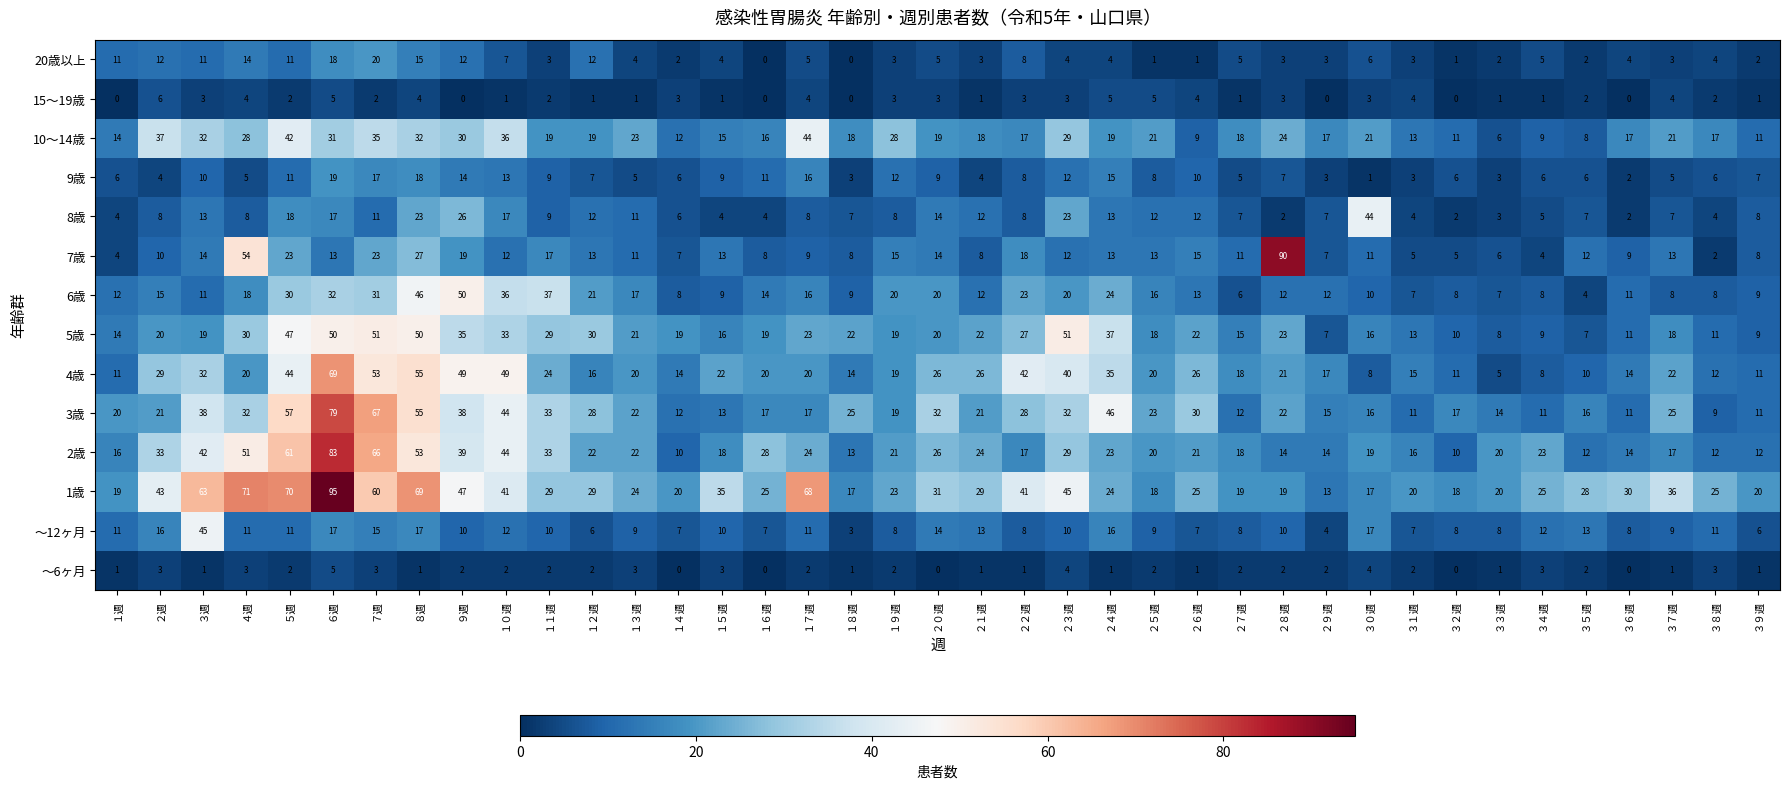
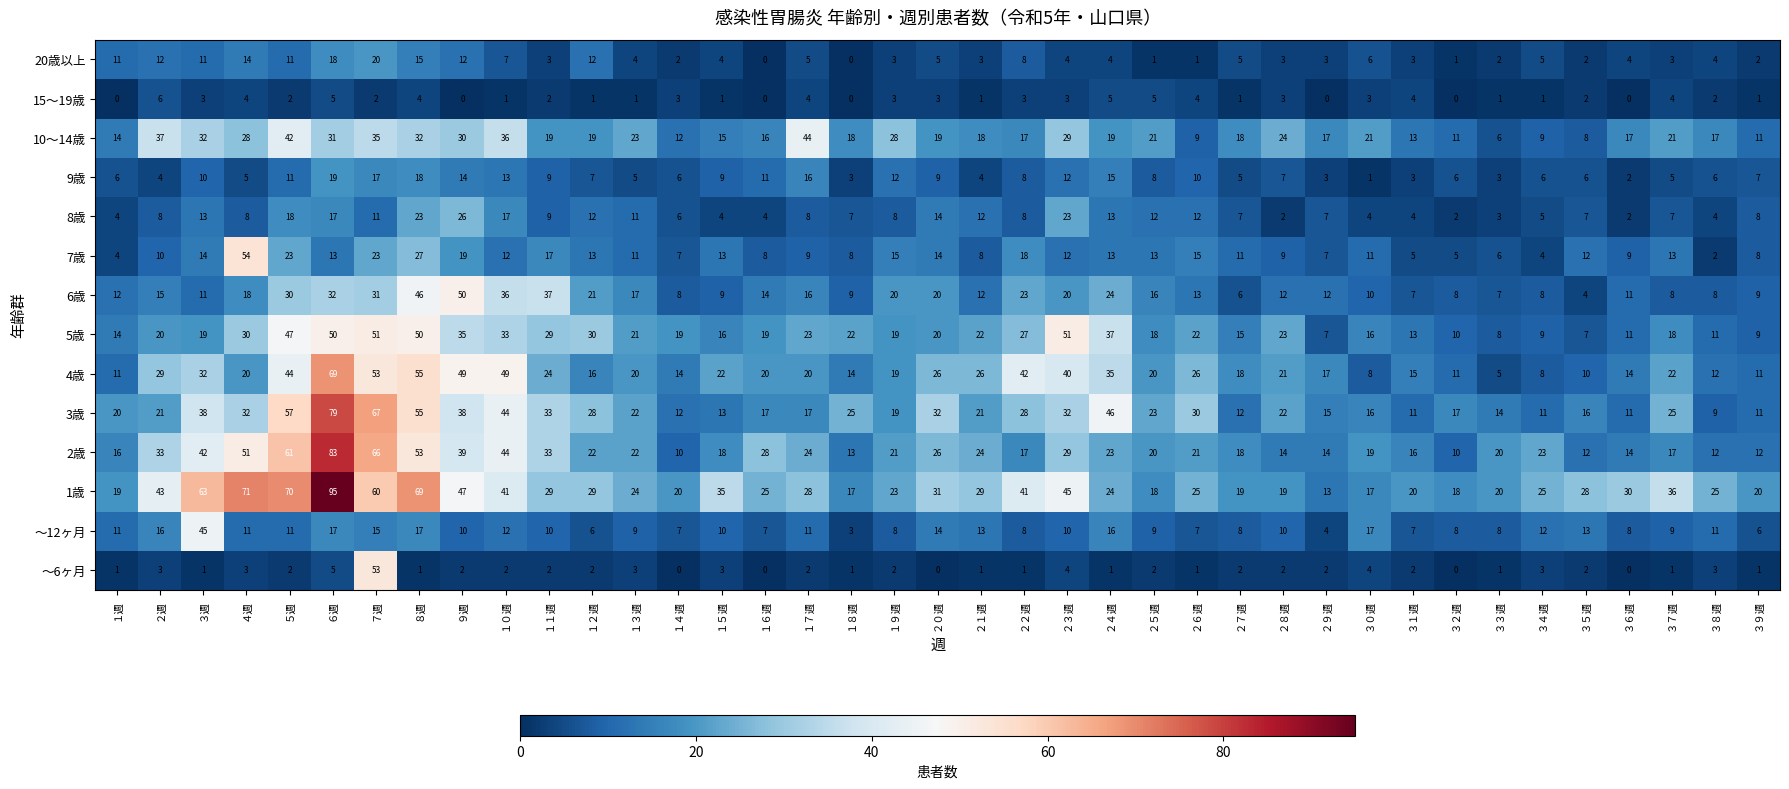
8歳, ３０週: 44 -> 4
7歳, ２８週: 90 -> 9
1歳, １７週: 68 -> 28
～6ヶ月, ７週: 3 -> 53
